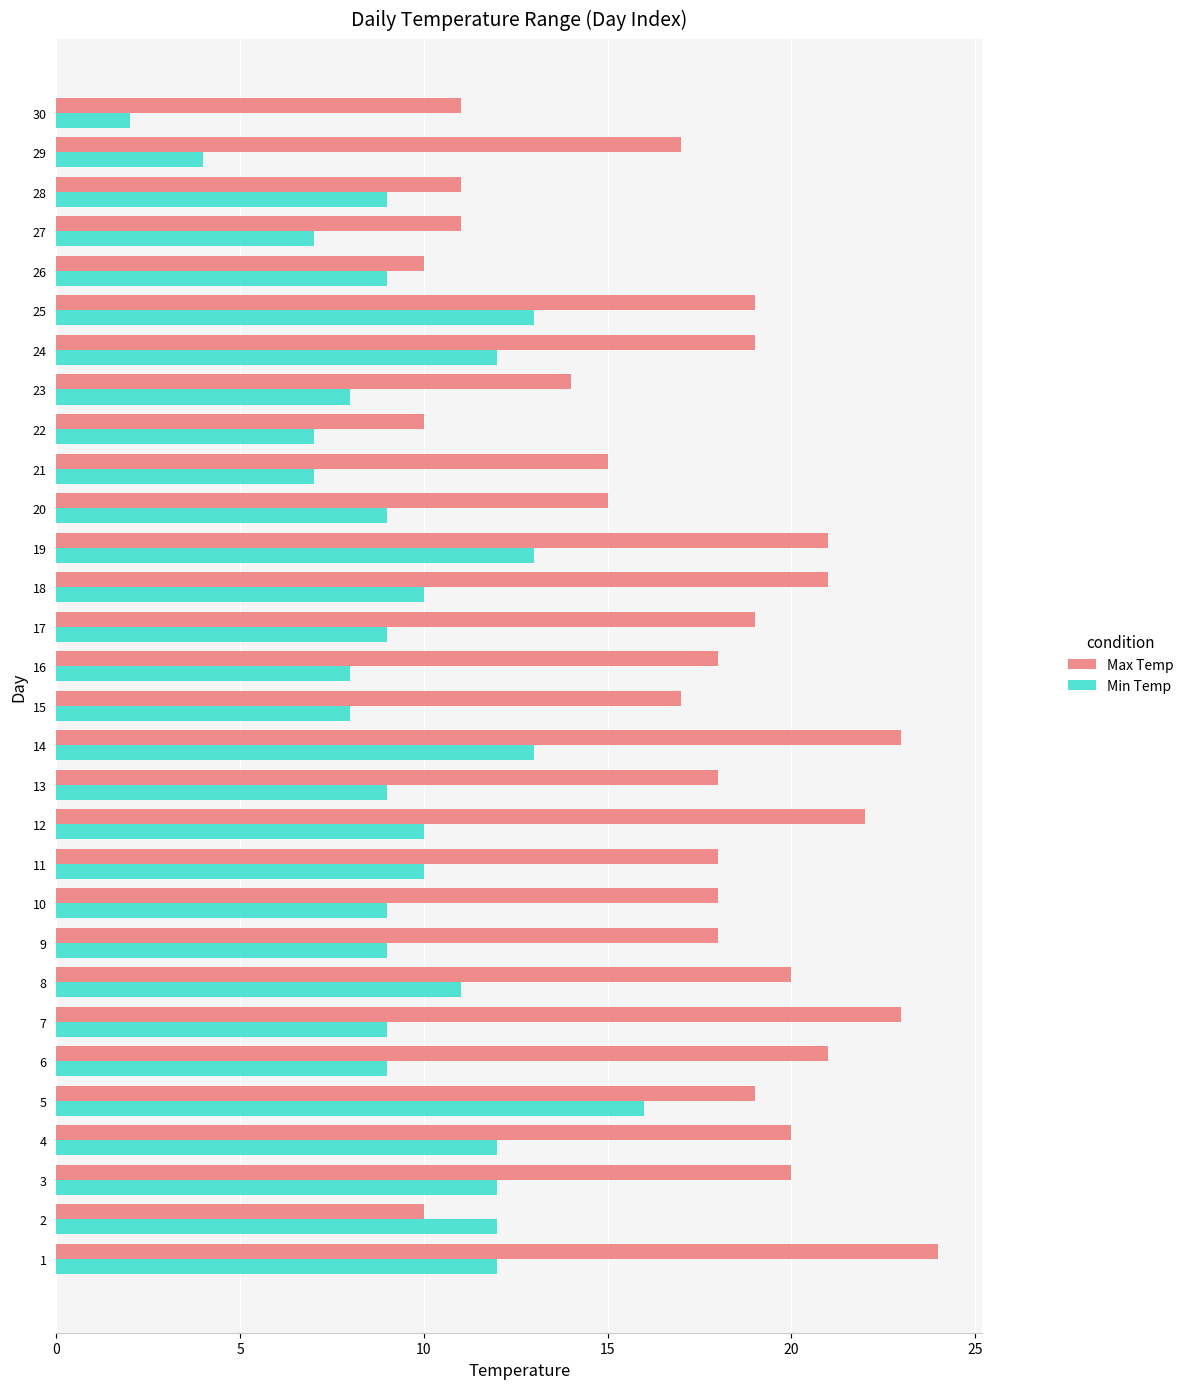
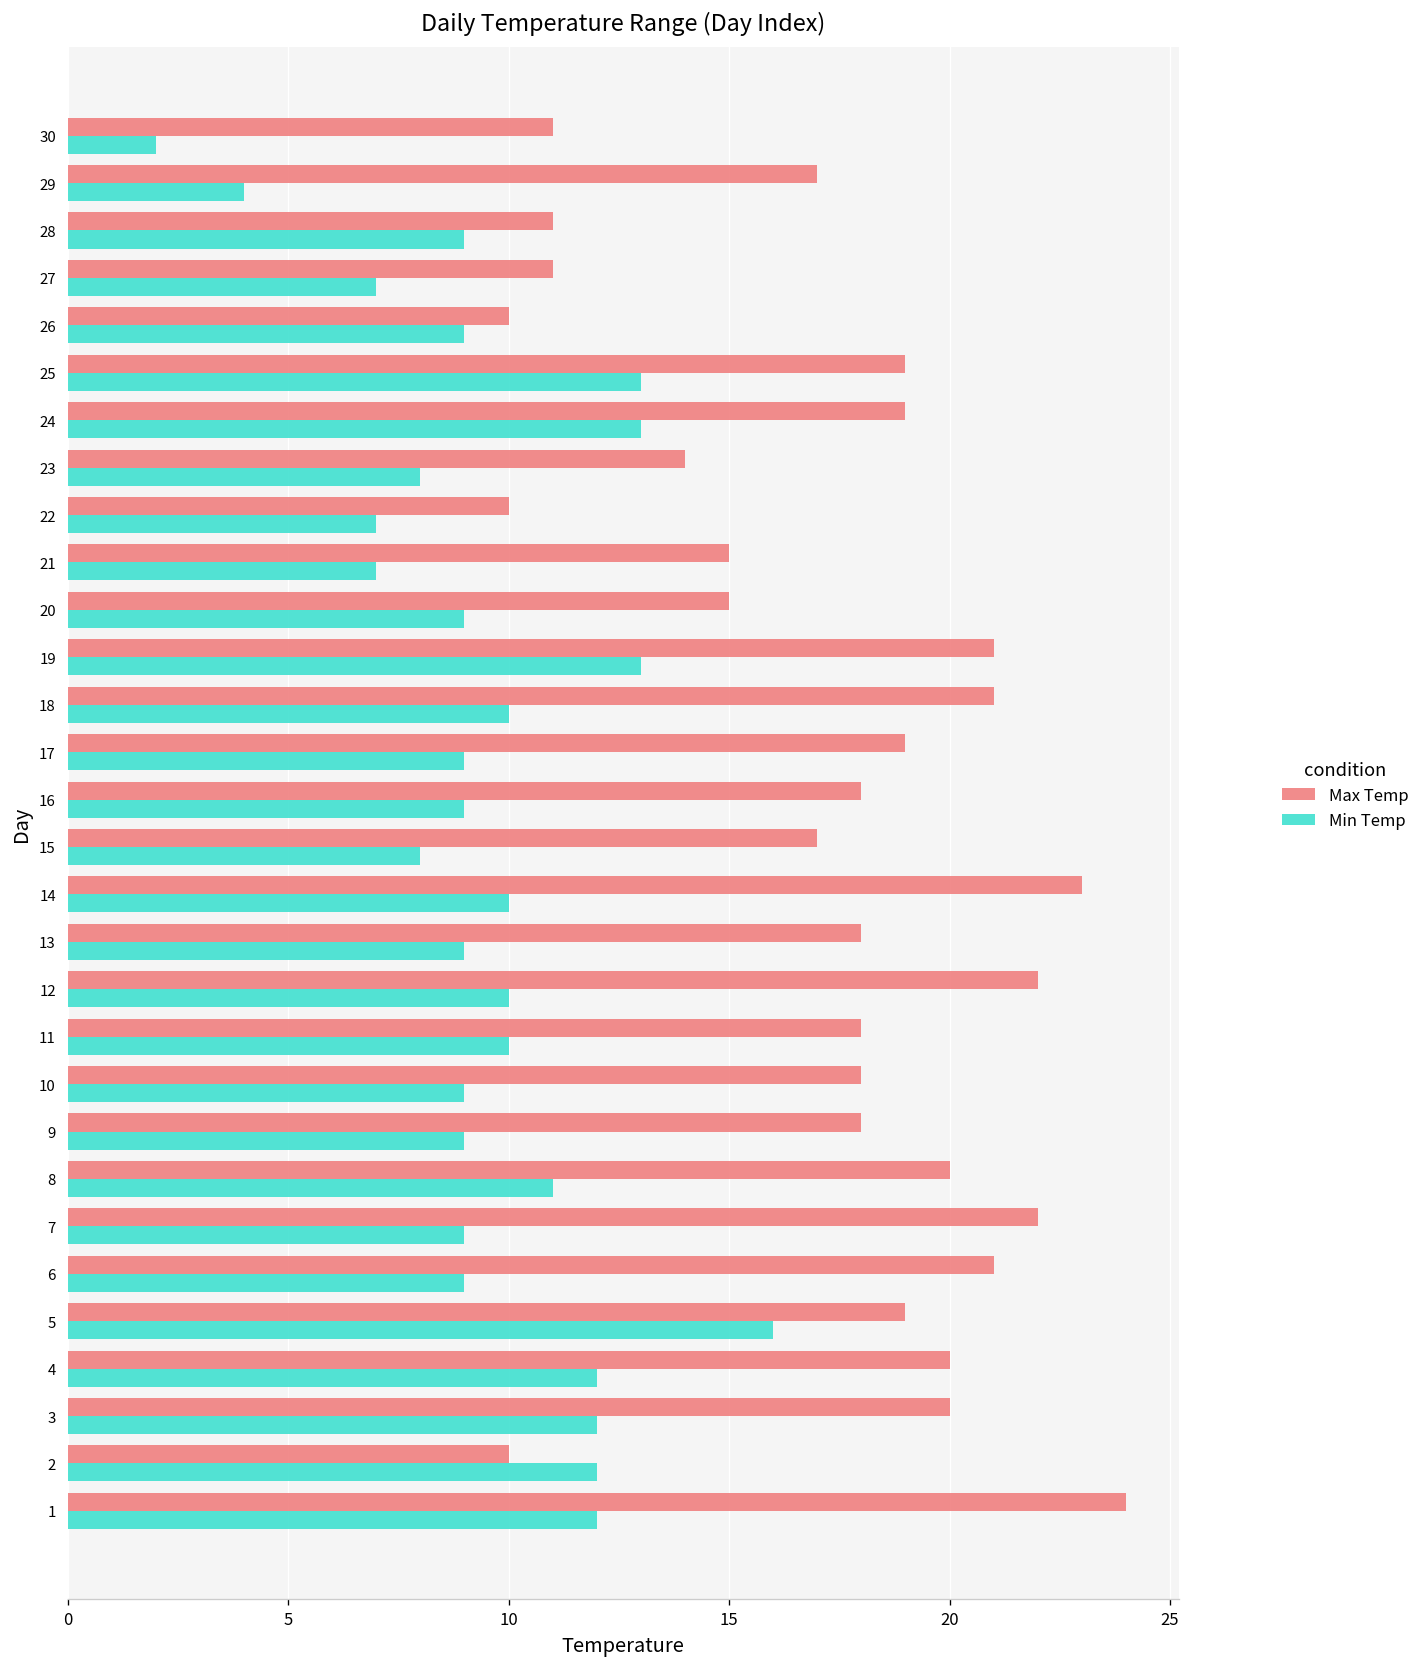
Min Temp, 24: 12 -> 13
Min Temp, 16: 8 -> 9
Min Temp, 14: 13 -> 10
Max Temp, 7: 23 -> 22
